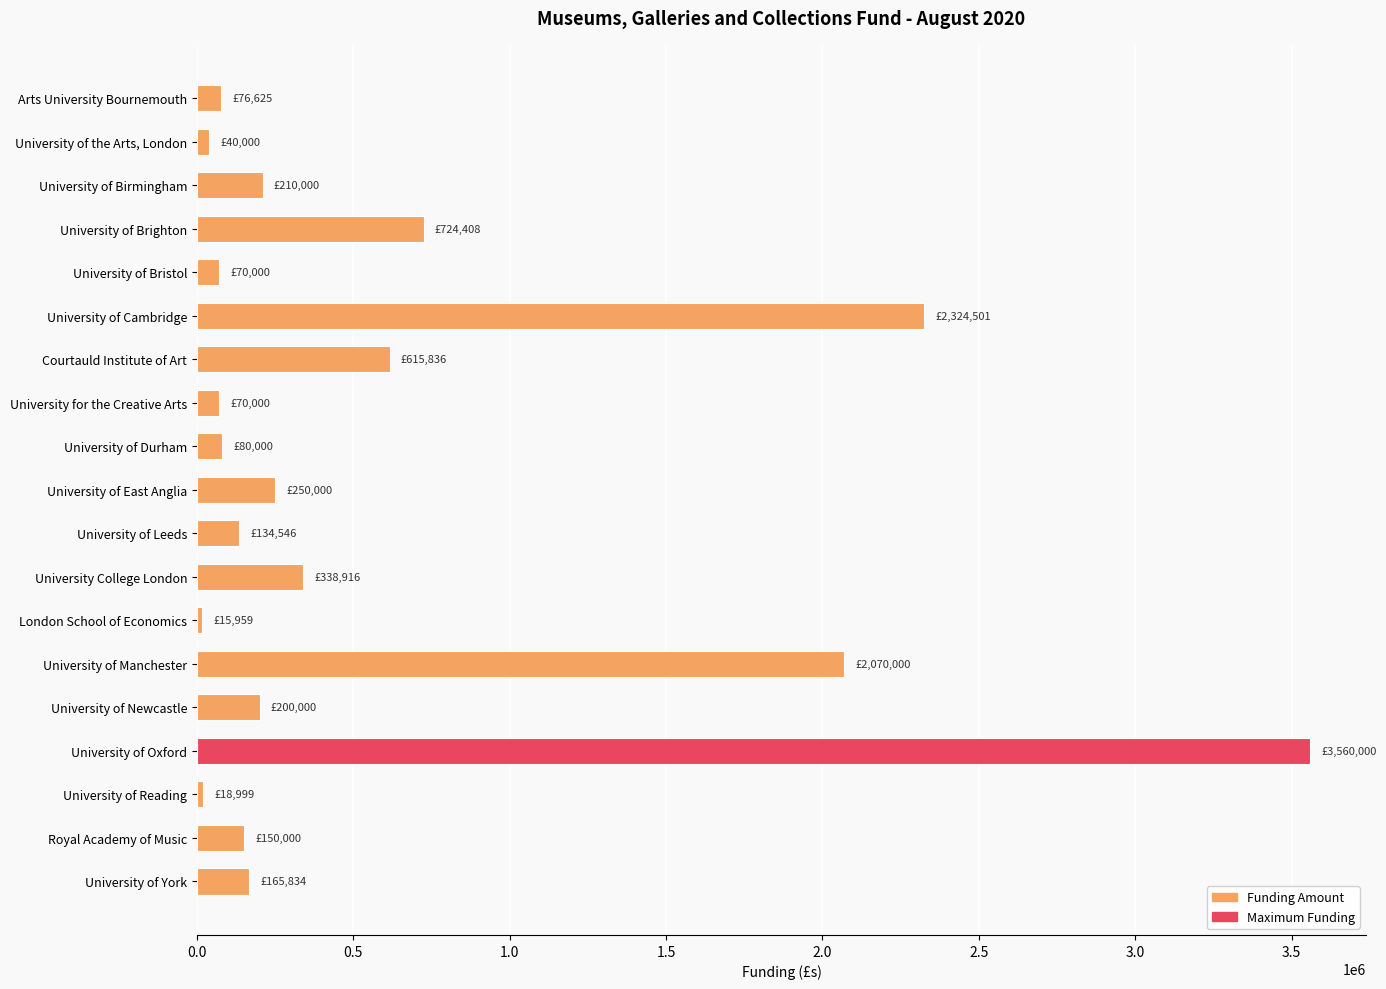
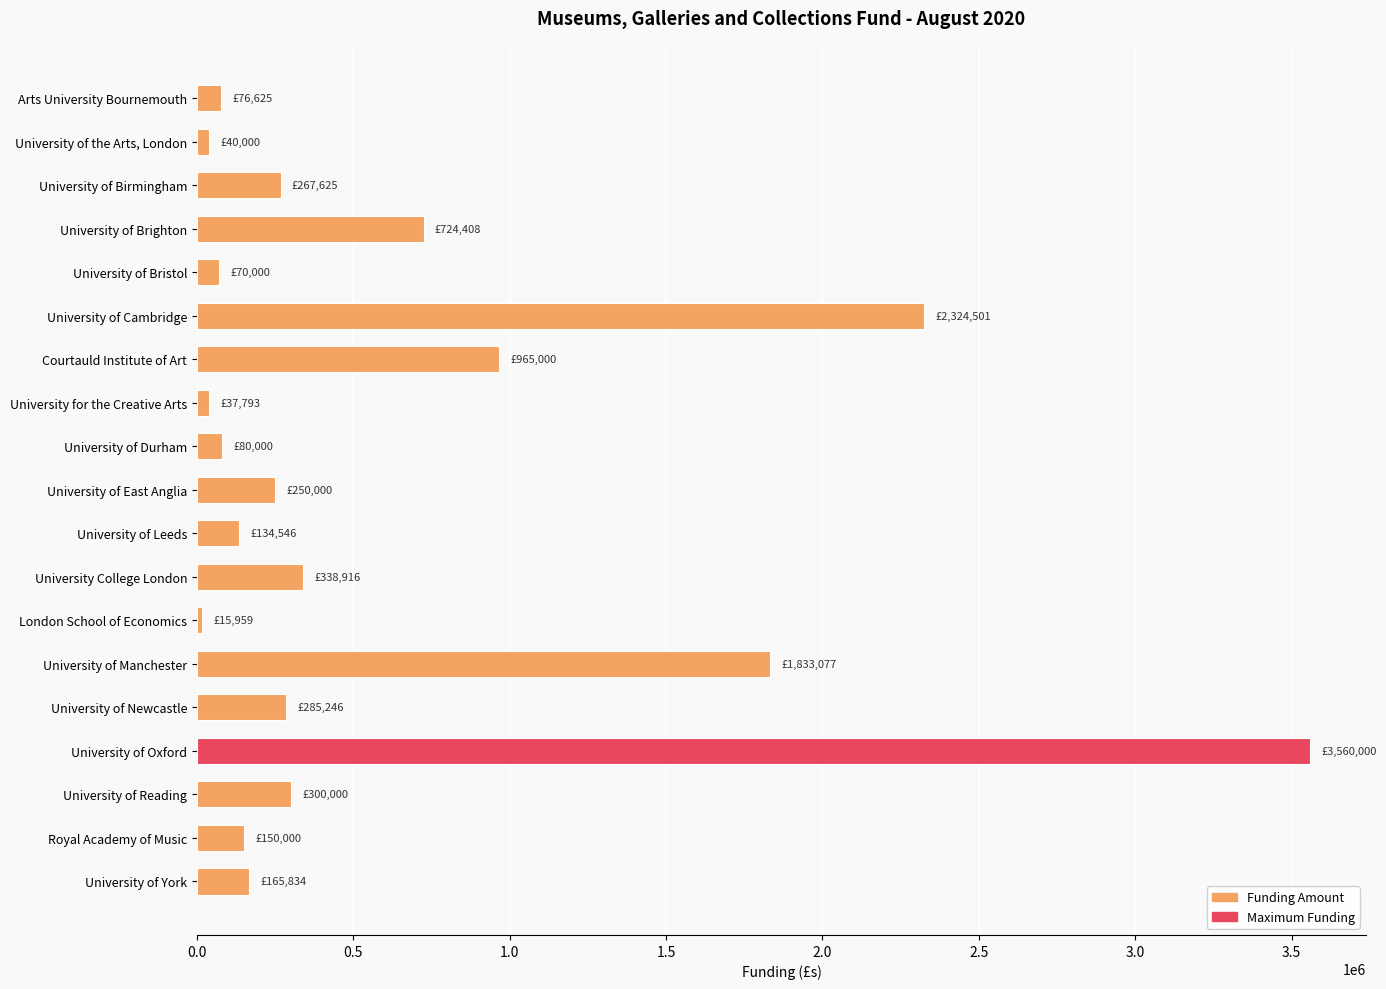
University of Birmingham: £210,000 -> £267,625
Courtauld Institute of Art: £615,836 -> £965,000
University for the Creative Arts: £70,000 -> £37,793
University of Manchester: £2,070,000 -> £1,833,077
University of Newcastle: £200,000 -> £285,246
University of Reading: £18,999 -> £300,000
